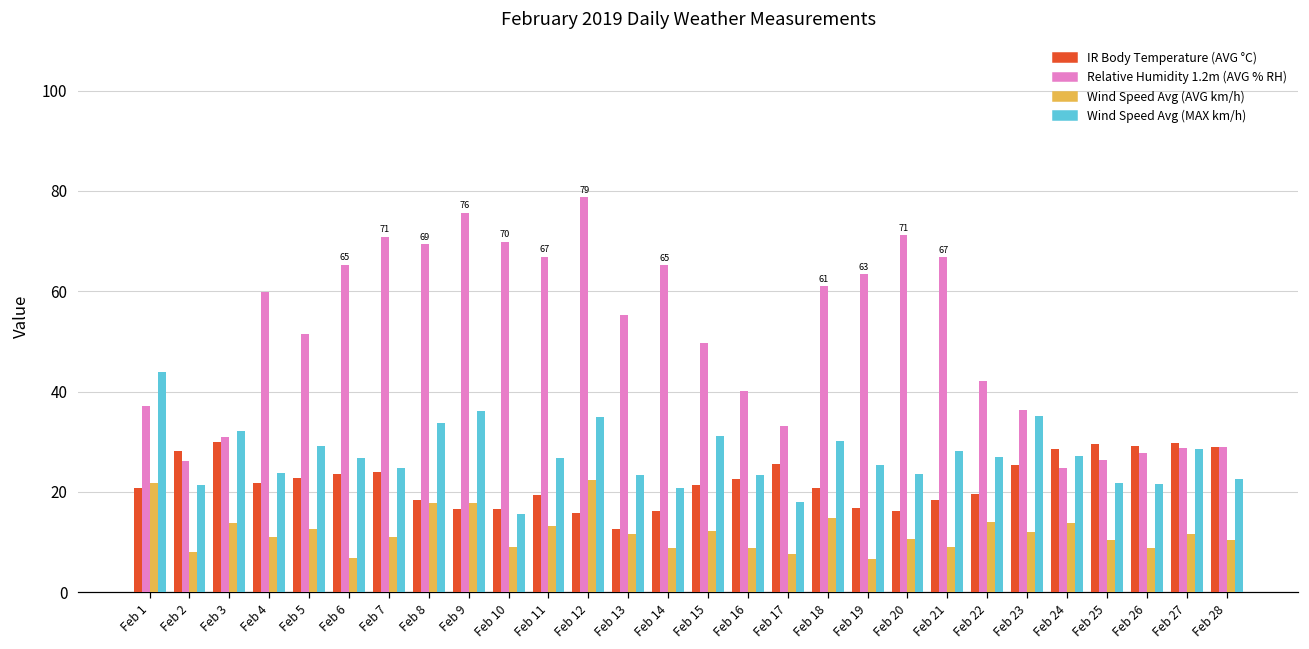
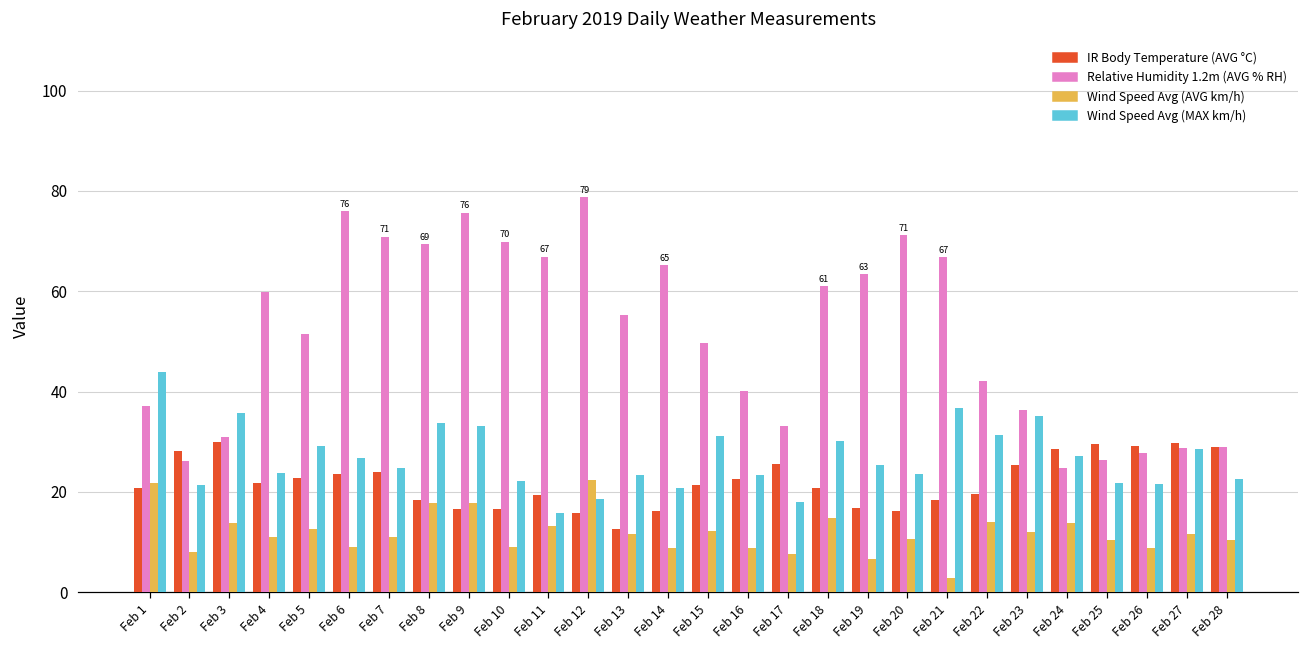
Wind Speed Avg (MAX km/h), Feb 3: 32 -> 36
Relative Humidity 1.2m (AVG % RH), Feb 6: 65 -> 76
Wind Speed Avg (AVG km/h), Feb 6: 7 -> 9
Wind Speed Avg (MAX km/h), Feb 9: 36 -> 33
Wind Speed Avg (MAX km/h), Feb 10: 16 -> 22
Wind Speed Avg (MAX km/h), Feb 11: 27 -> 16
Wind Speed Avg (MAX km/h), Feb 12: 35 -> 19
Wind Speed Avg (AVG km/h), Feb 21: 9 -> 3
Wind Speed Avg (MAX km/h), Feb 21: 28 -> 37
Wind Speed Avg (MAX km/h), Feb 22: 27 -> 31
